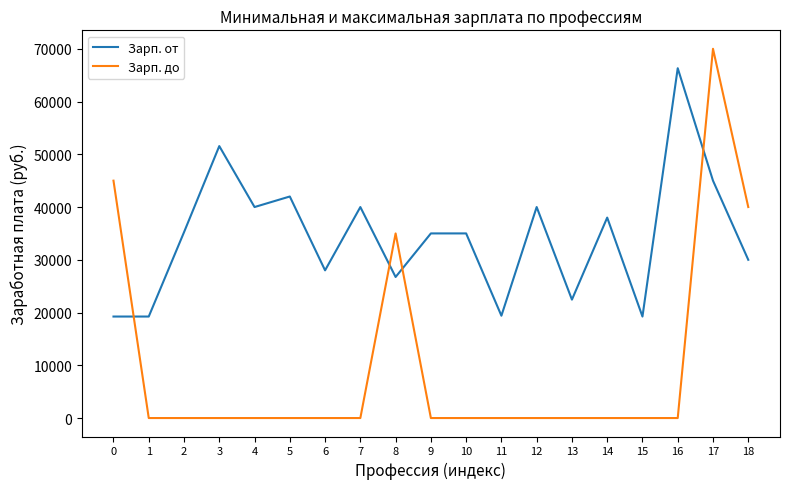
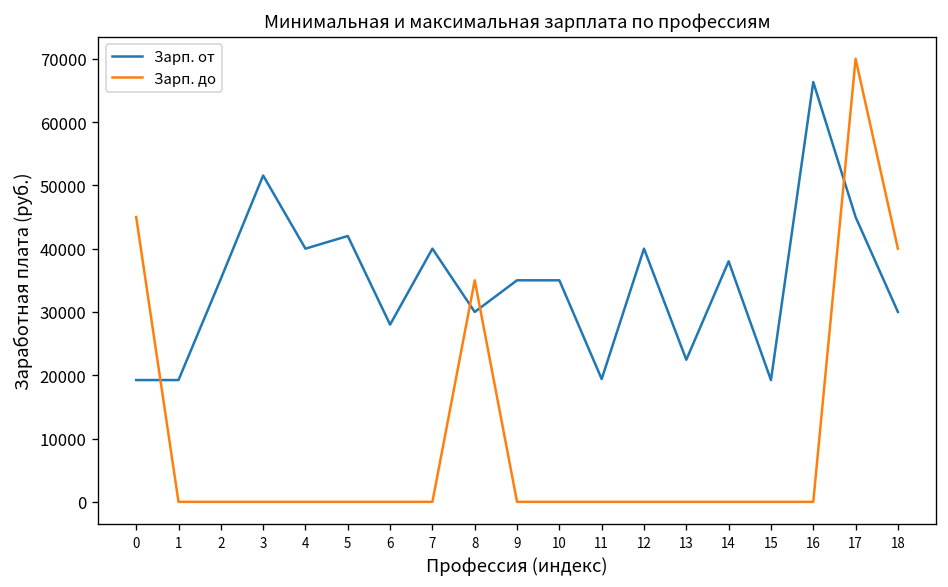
Зарп. от, 8: 27000 -> 30000
